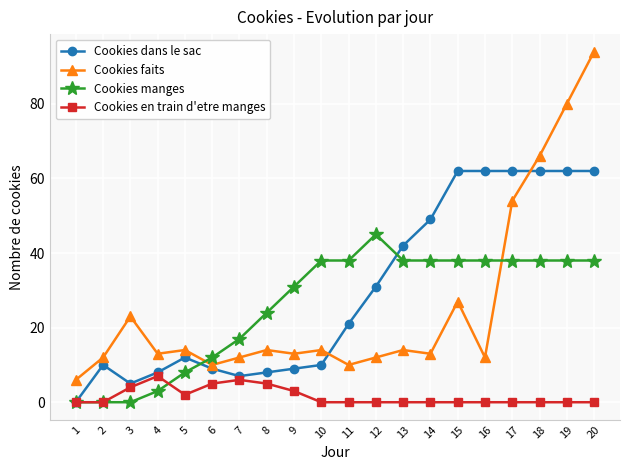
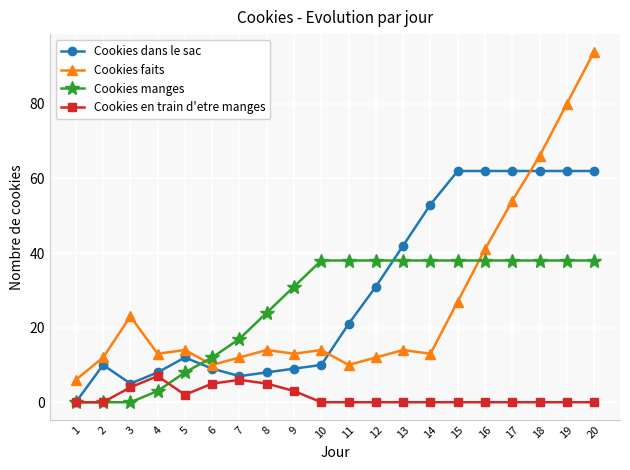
Cookies manges, 12: 45 -> 38
Cookies dans le sac, 14: 49 -> 53
Cookies faits, 16: 12 -> 41
